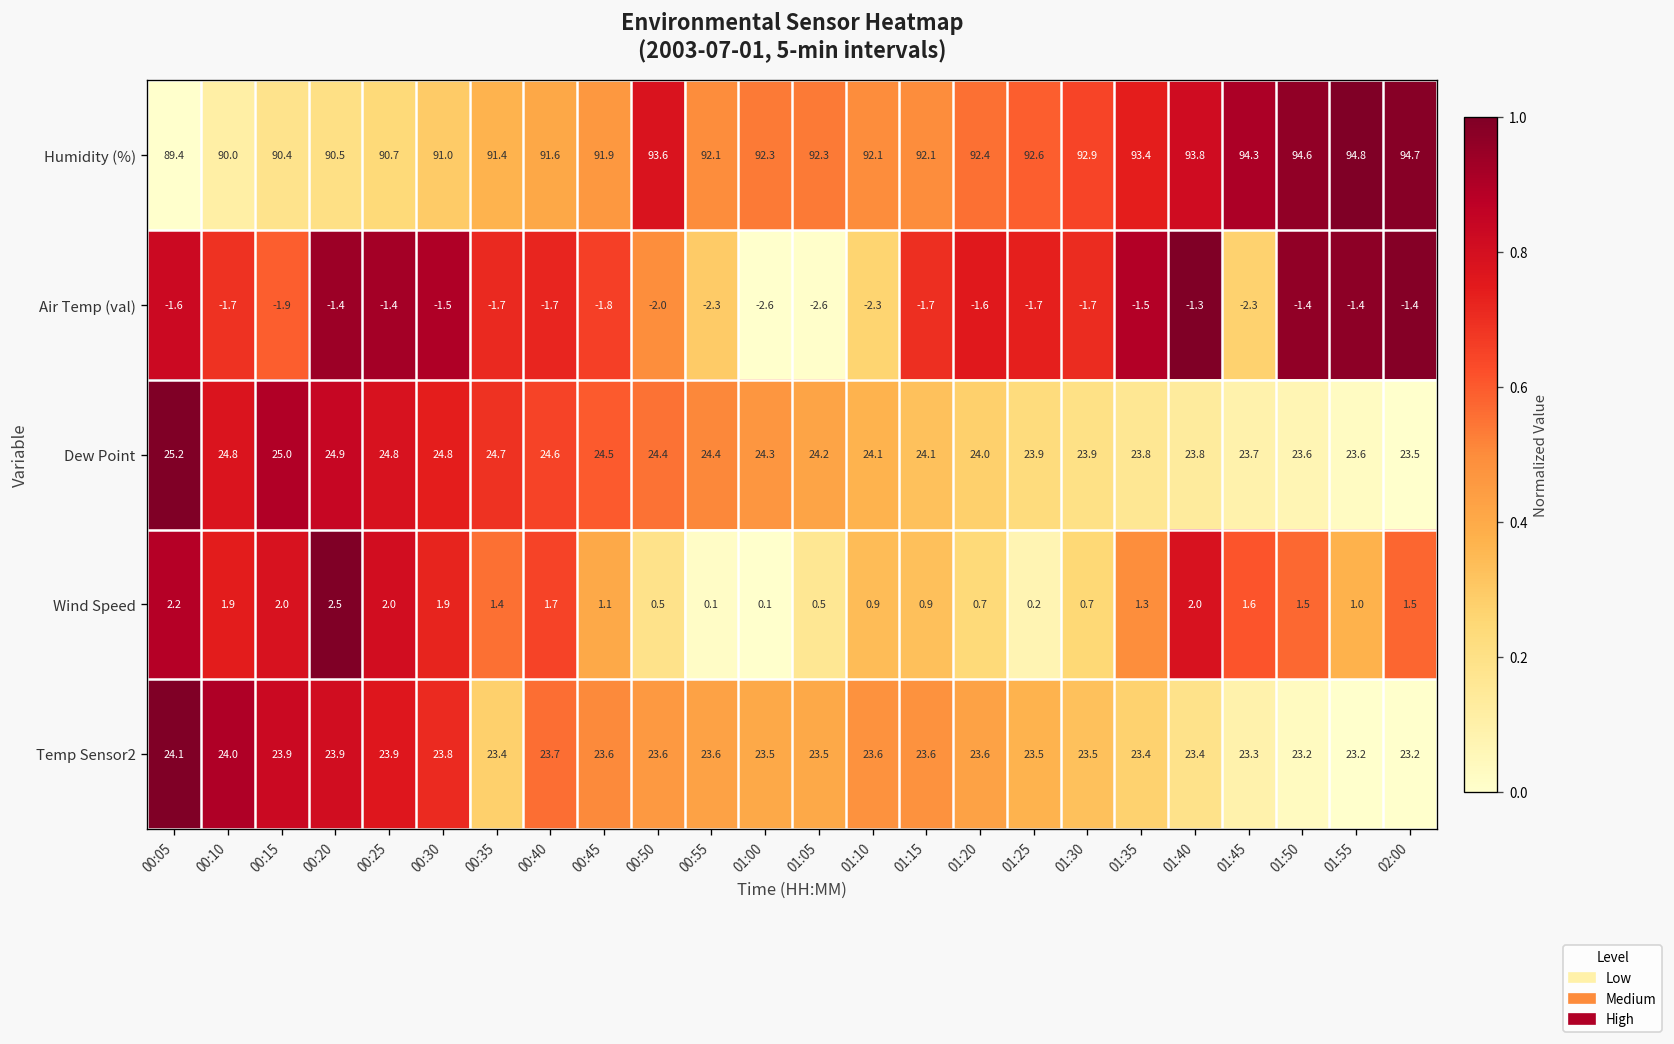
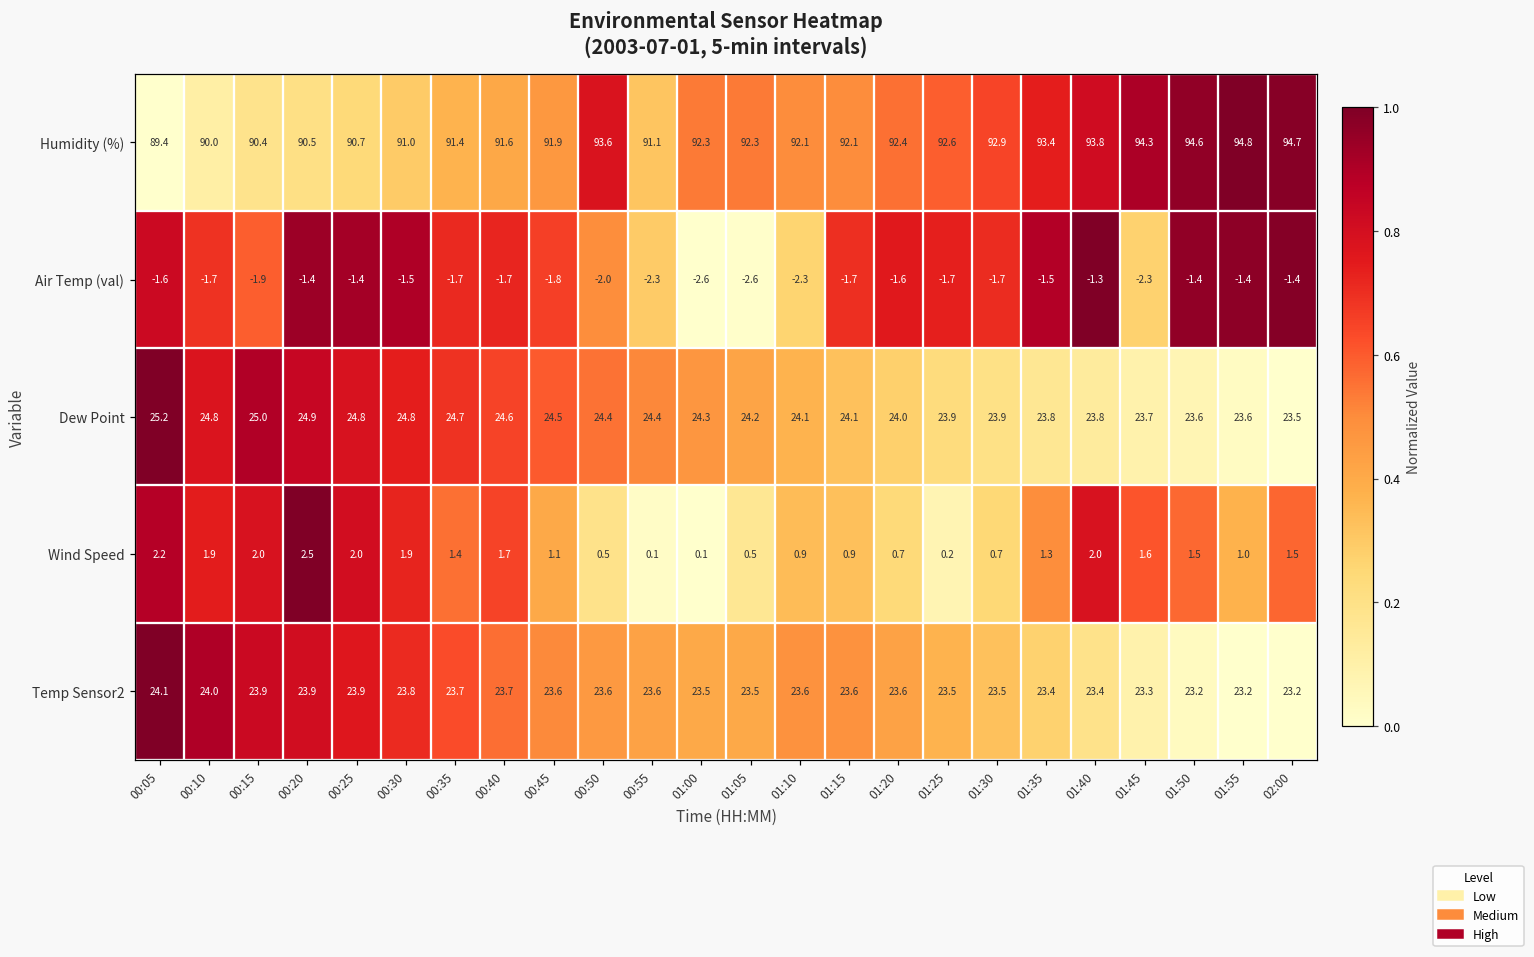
Humidity (%), 00:55: 92.1 -> 91.1
Temp Sensor2, 00:35: 23.4 -> 23.7
